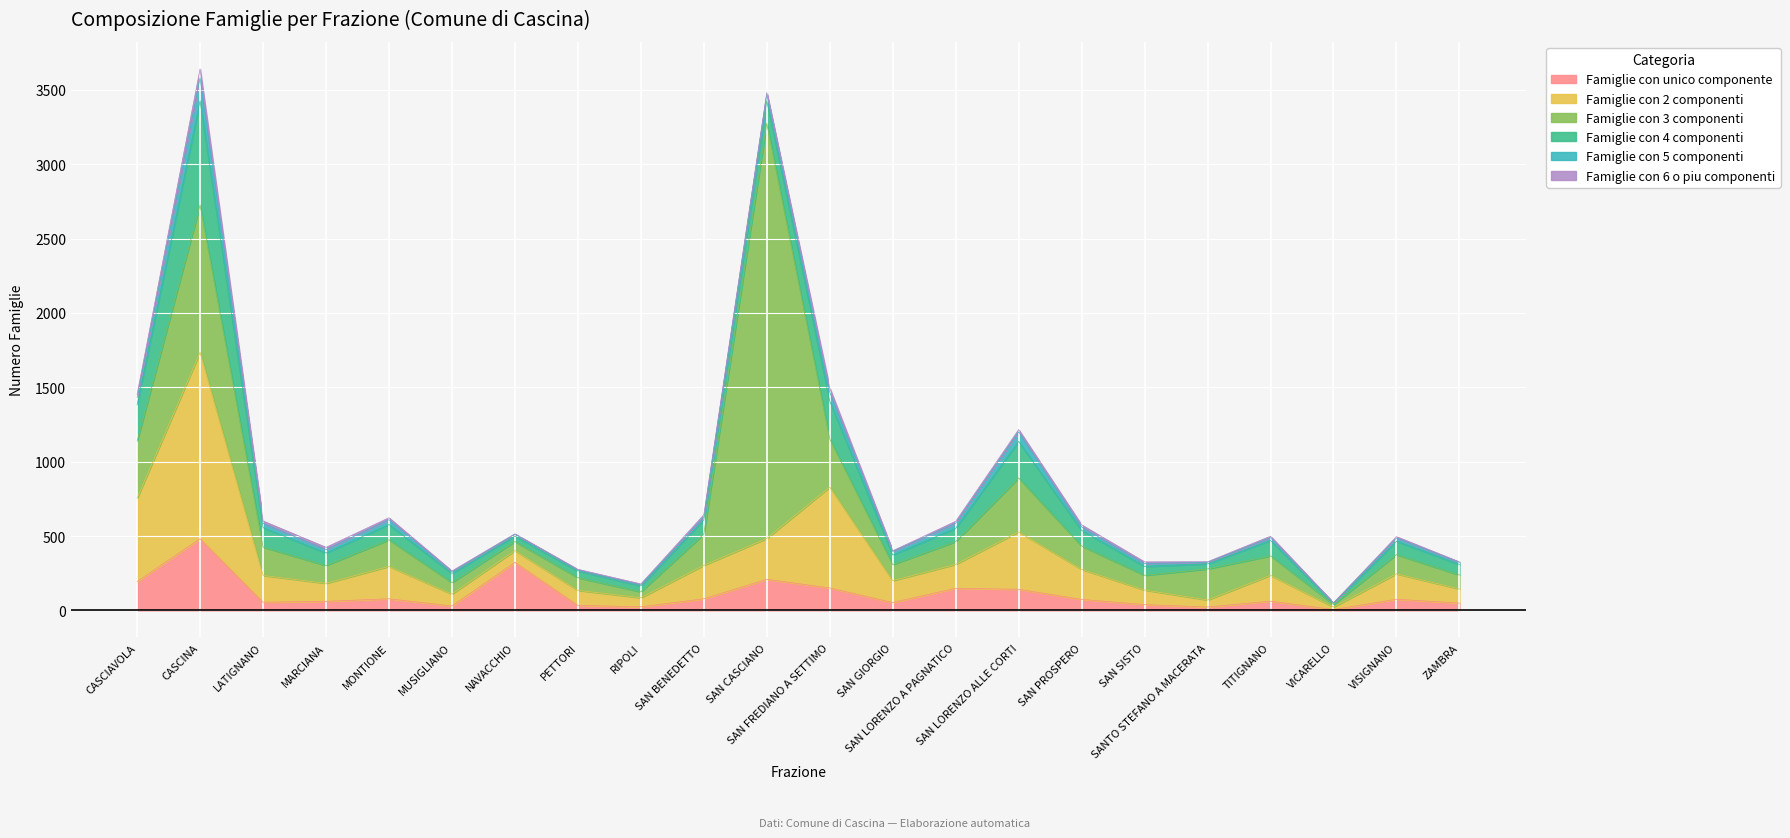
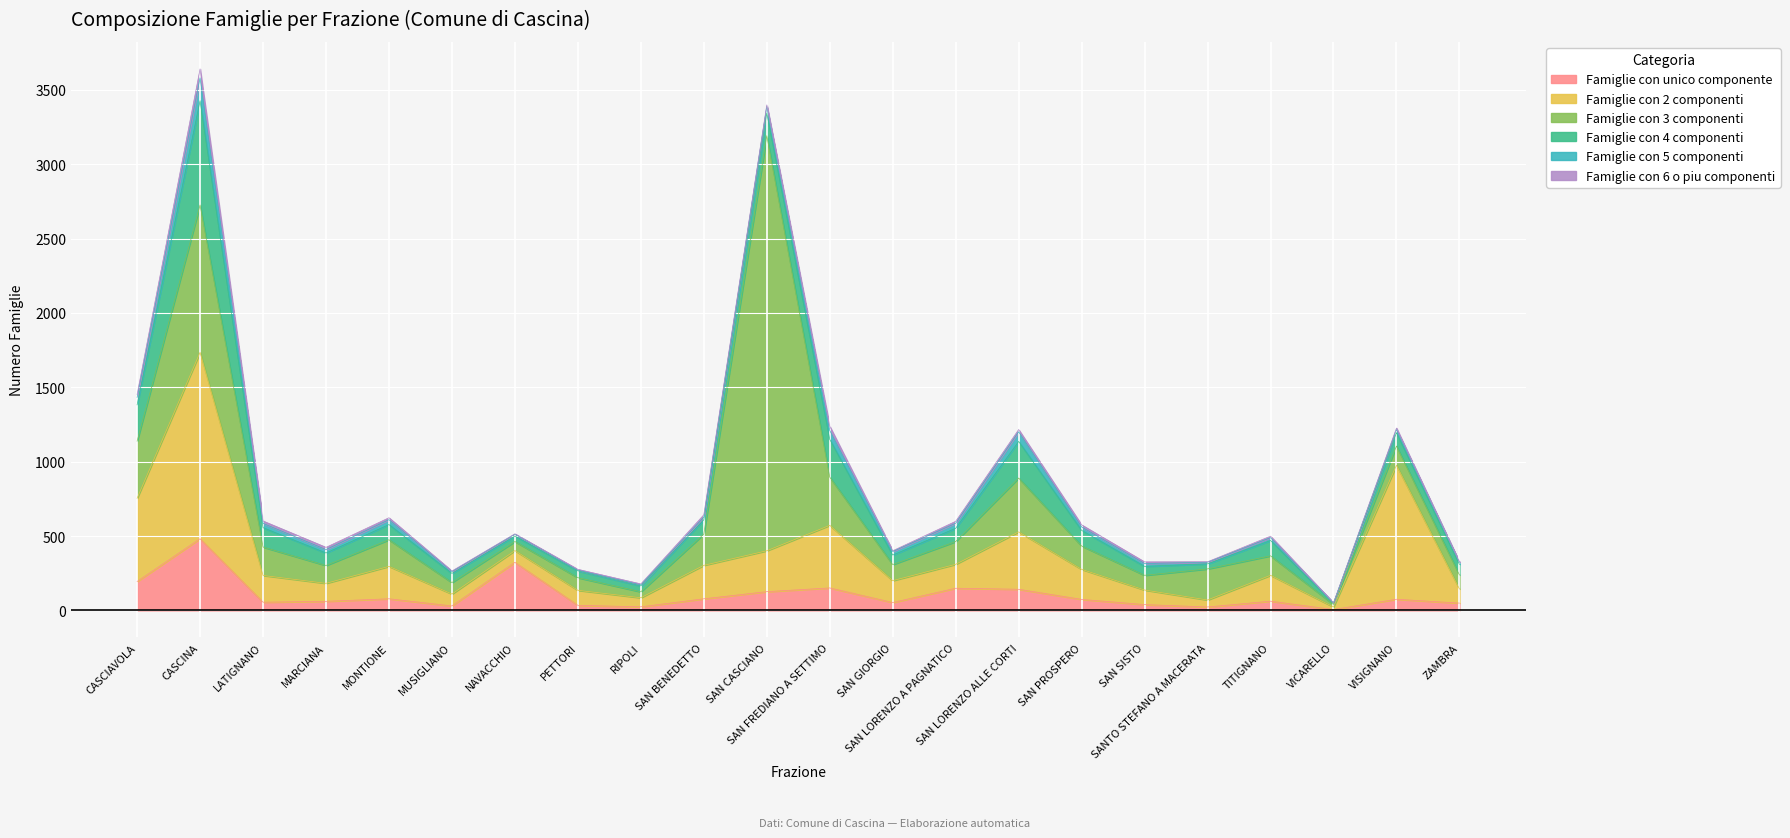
Famiglie con unico componente, SAN CASCIANO: 210 -> 130
Famiglie con 2 componenti, SAN FREDIANO A SETTIMO: 680 -> 420
Famiglie con 2 componenti, VISIGNANO: 170 -> 900
